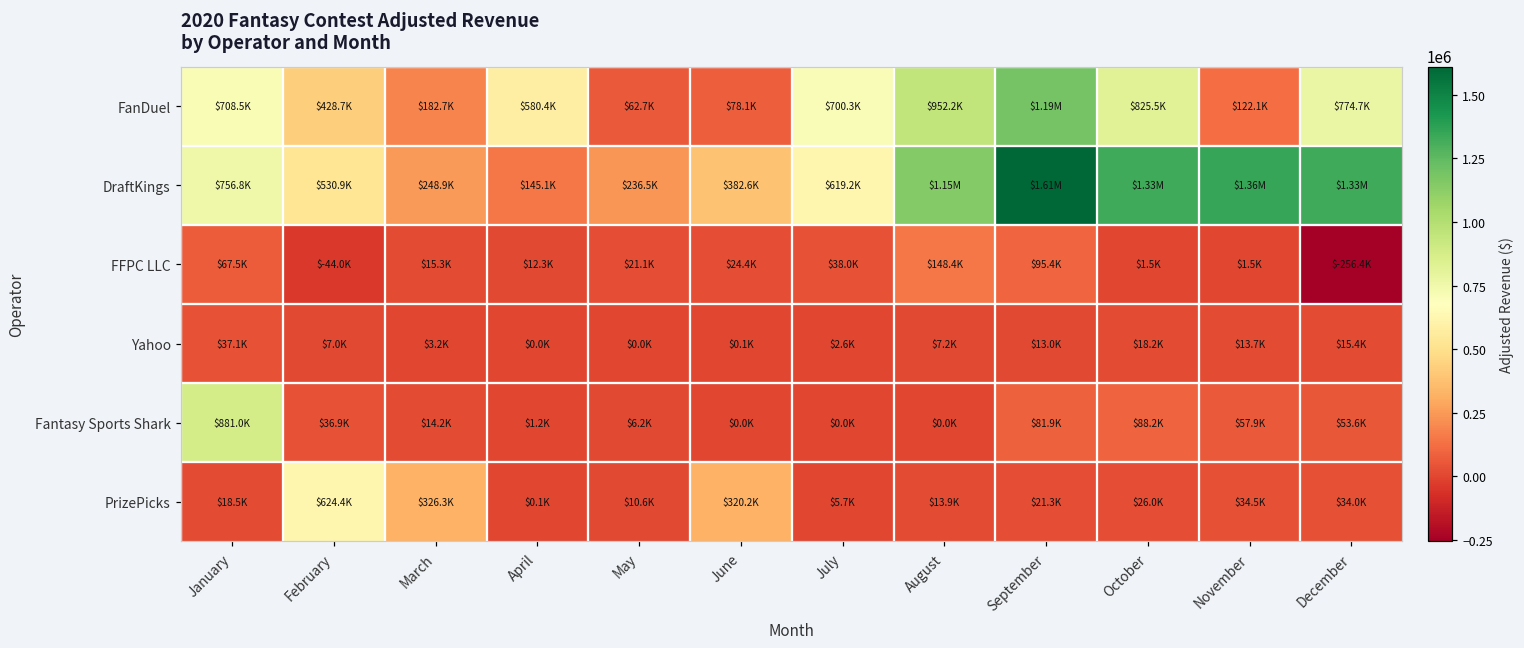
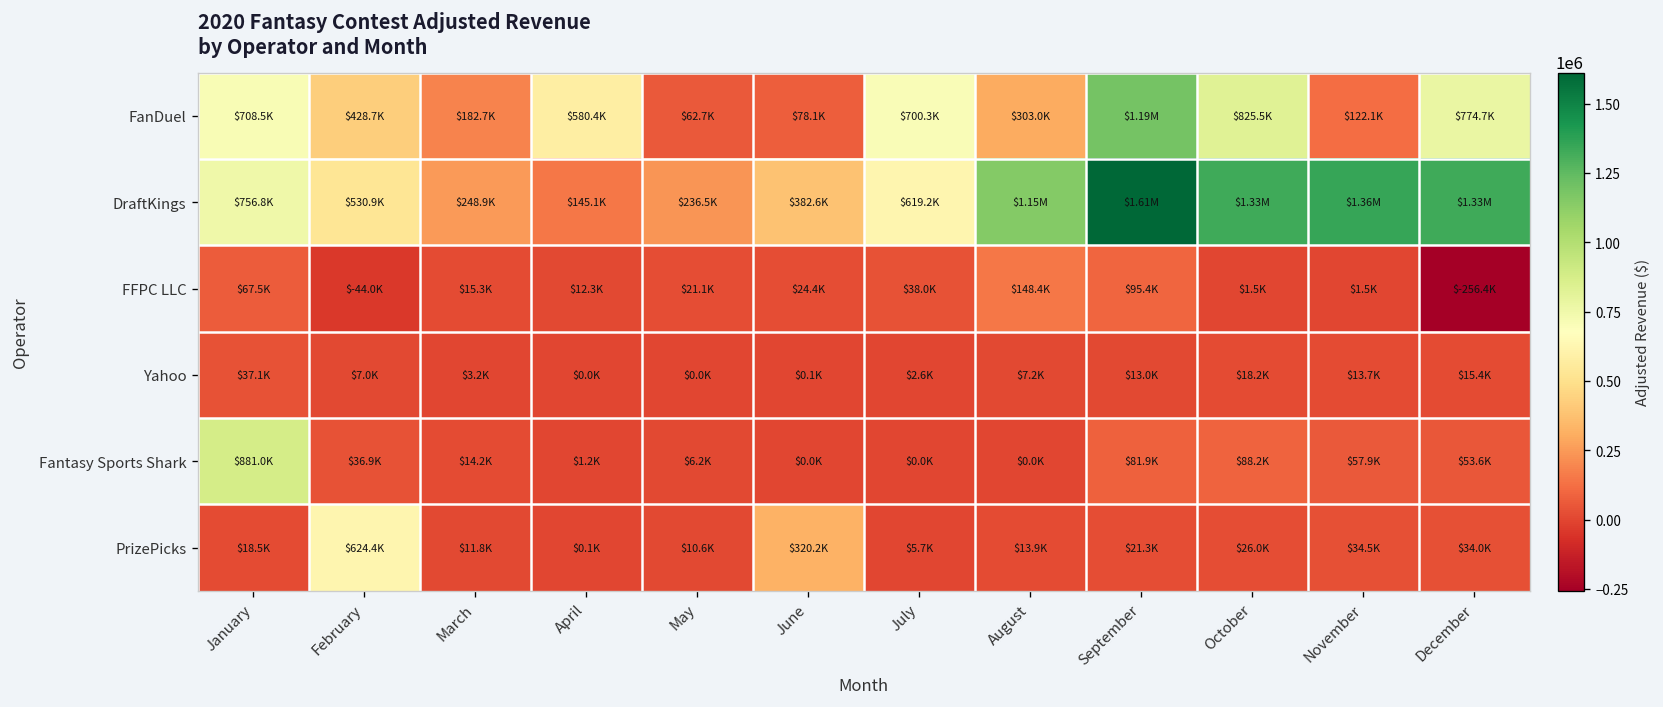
FanDuel, August: $952.2K -> $303.0K
PrizePicks, March: $326.3K -> $11.8K
